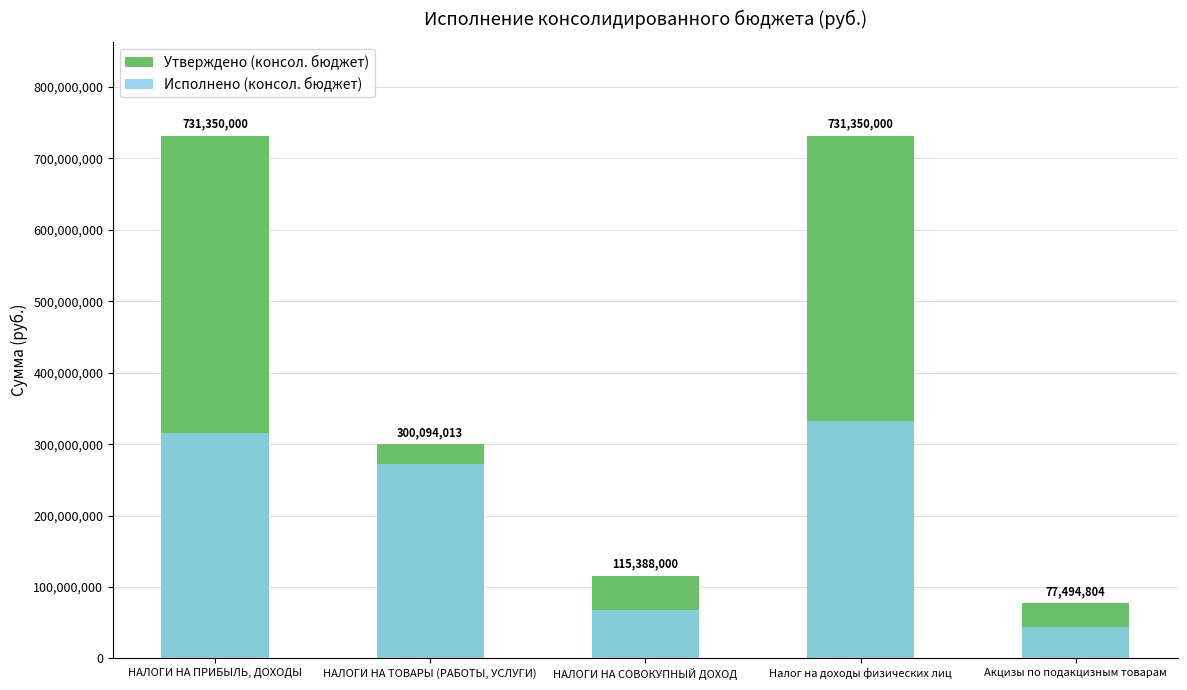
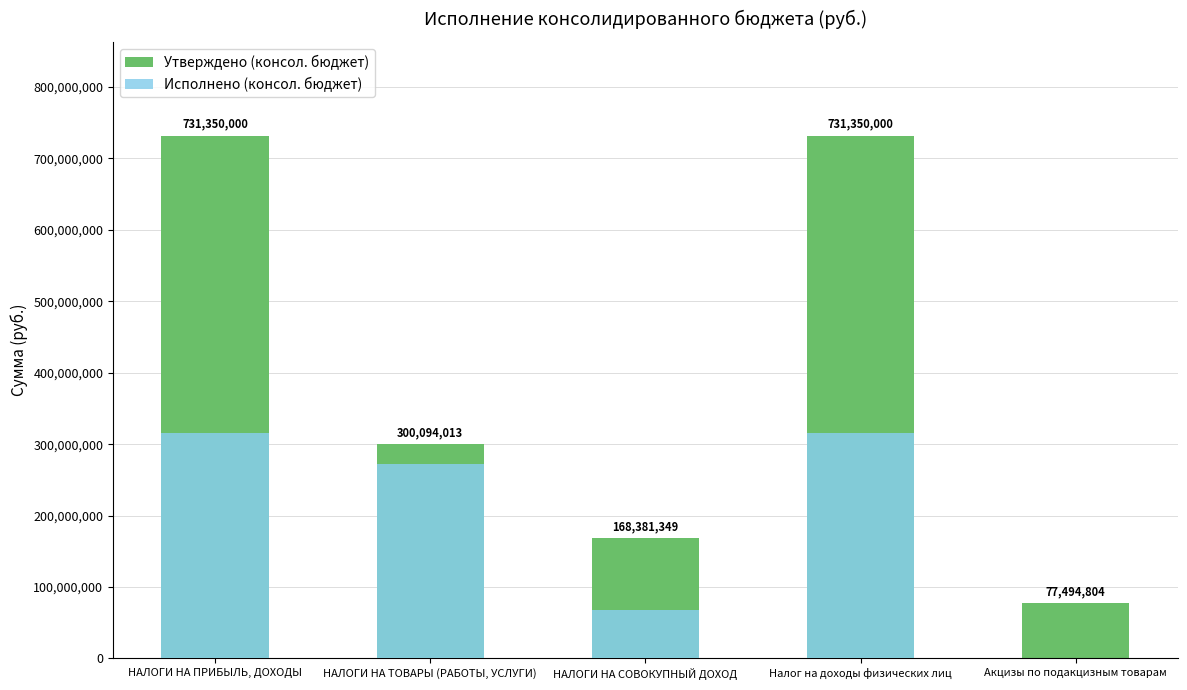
Утверждено (консол. бюджет), НАЛОГИ НА СОВОКУПНЫЙ ДОХОД: 115,388,000 -> 168,381,349
Исполнено (консол. бюджет), Налог на доходы физических лиц: 330,000,000 -> 320,000,000
Исполнено (консол. бюджет), Акцизы по подакцизным товарам: 40,000,000 -> 0
